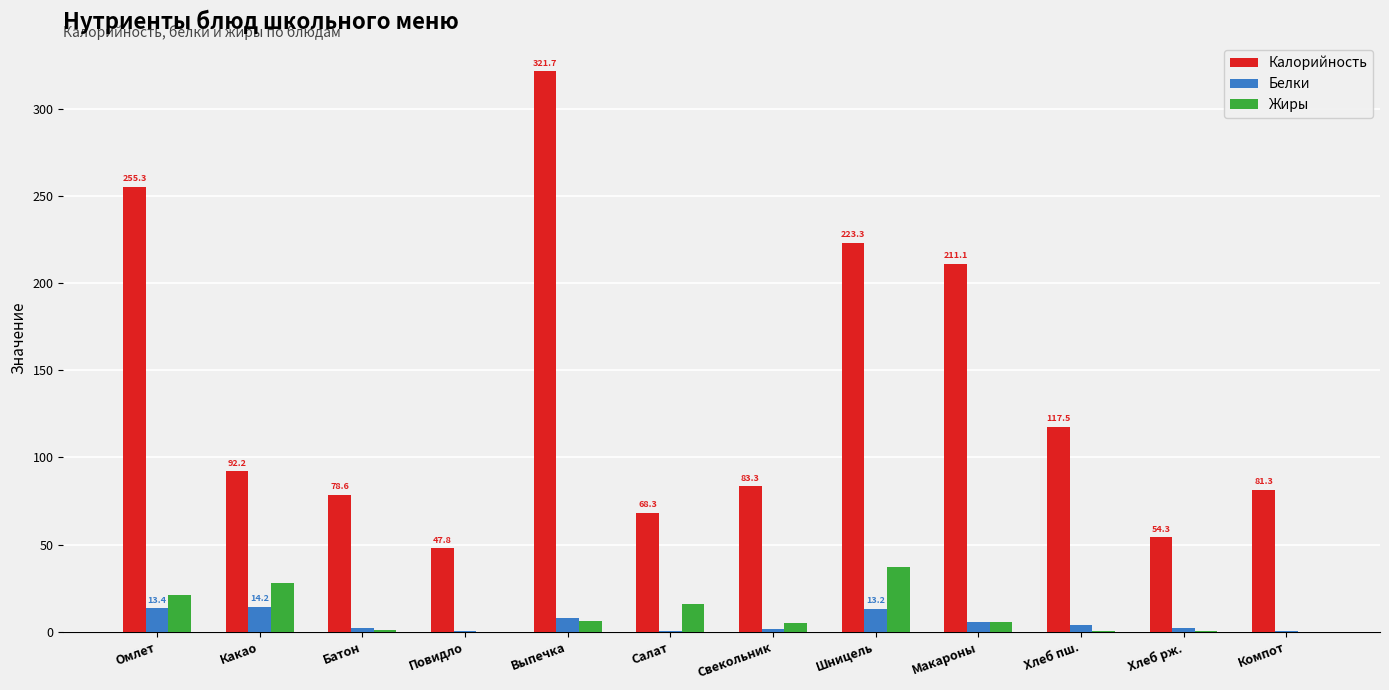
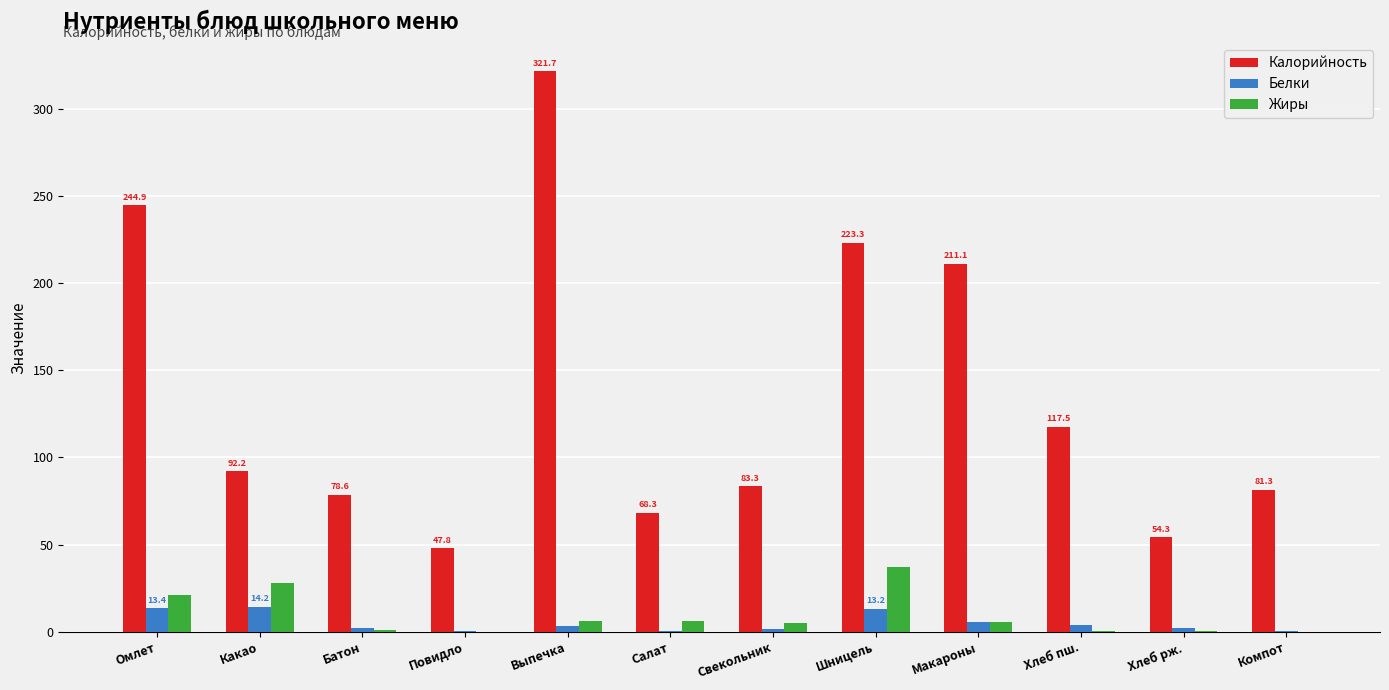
Калорийность, Омлет: 255.3 -> 244.9
Белки, Выпечка: 8 -> 3
Жиры, Салат: 16 -> 6
